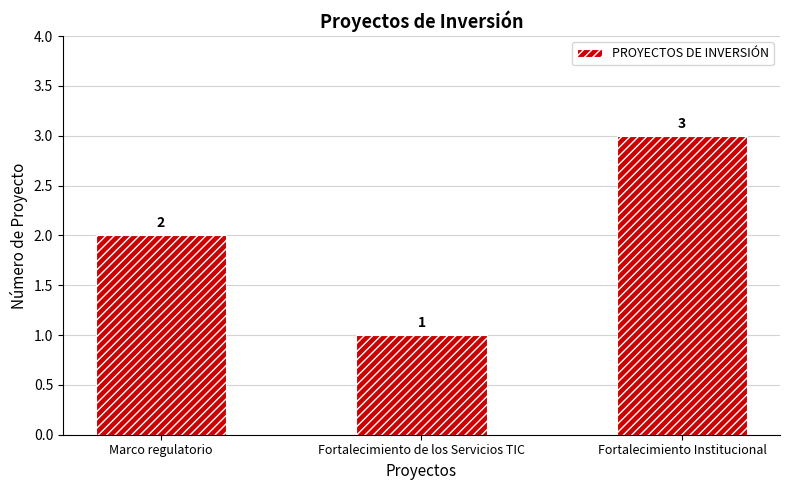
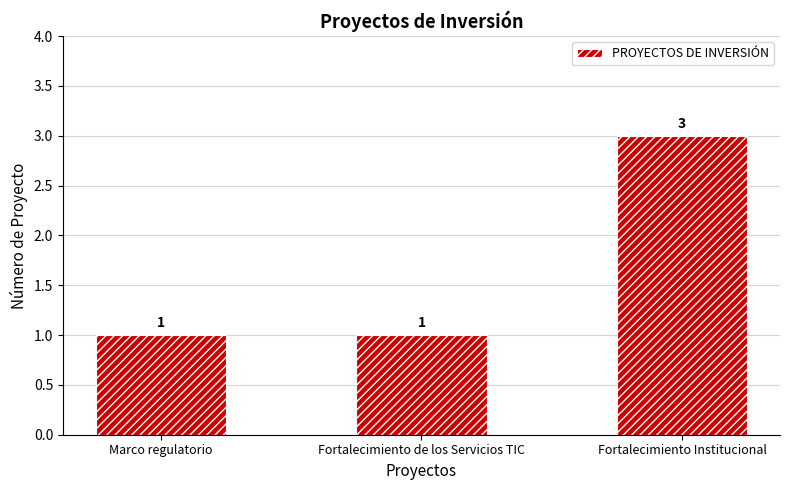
Marco regulatorio: 2 -> 1
